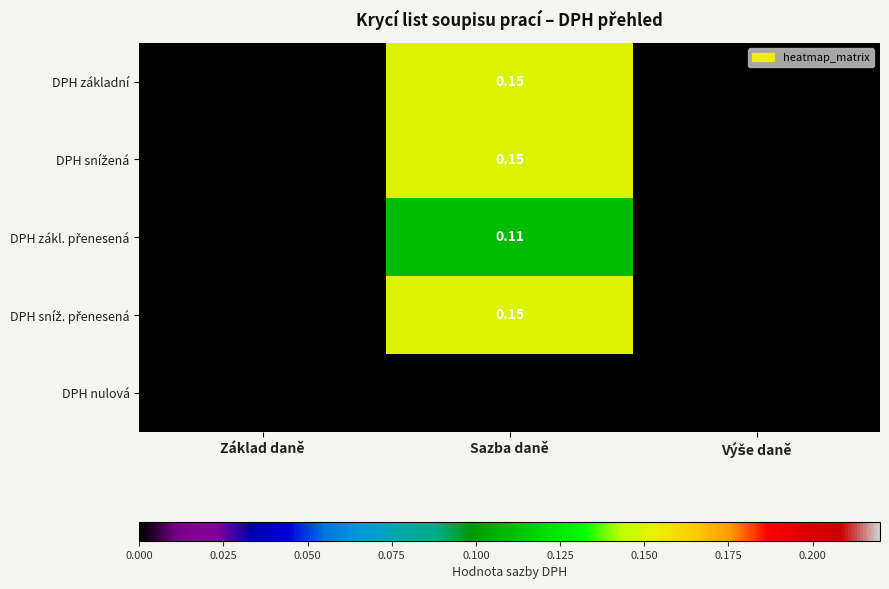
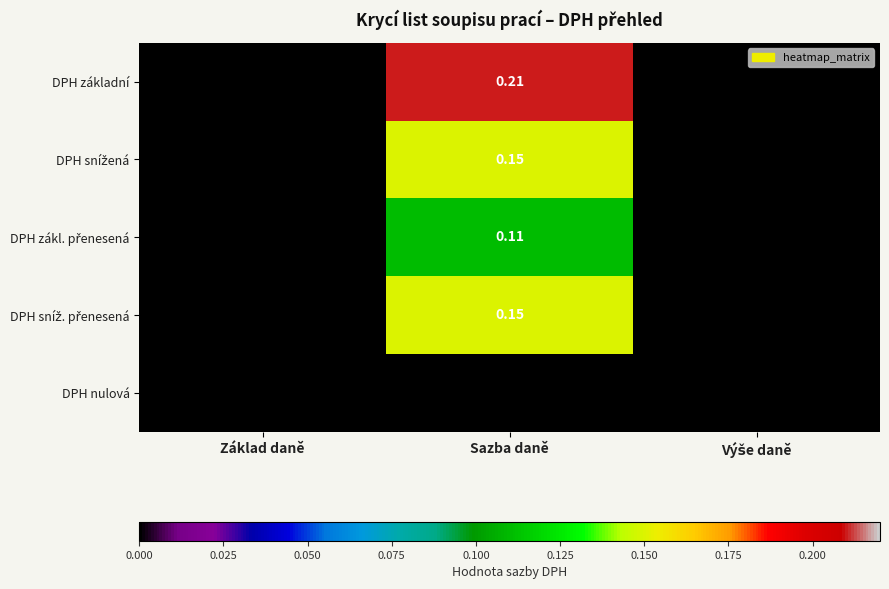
DPH základní, Sazba daně: 0.15 -> 0.21
